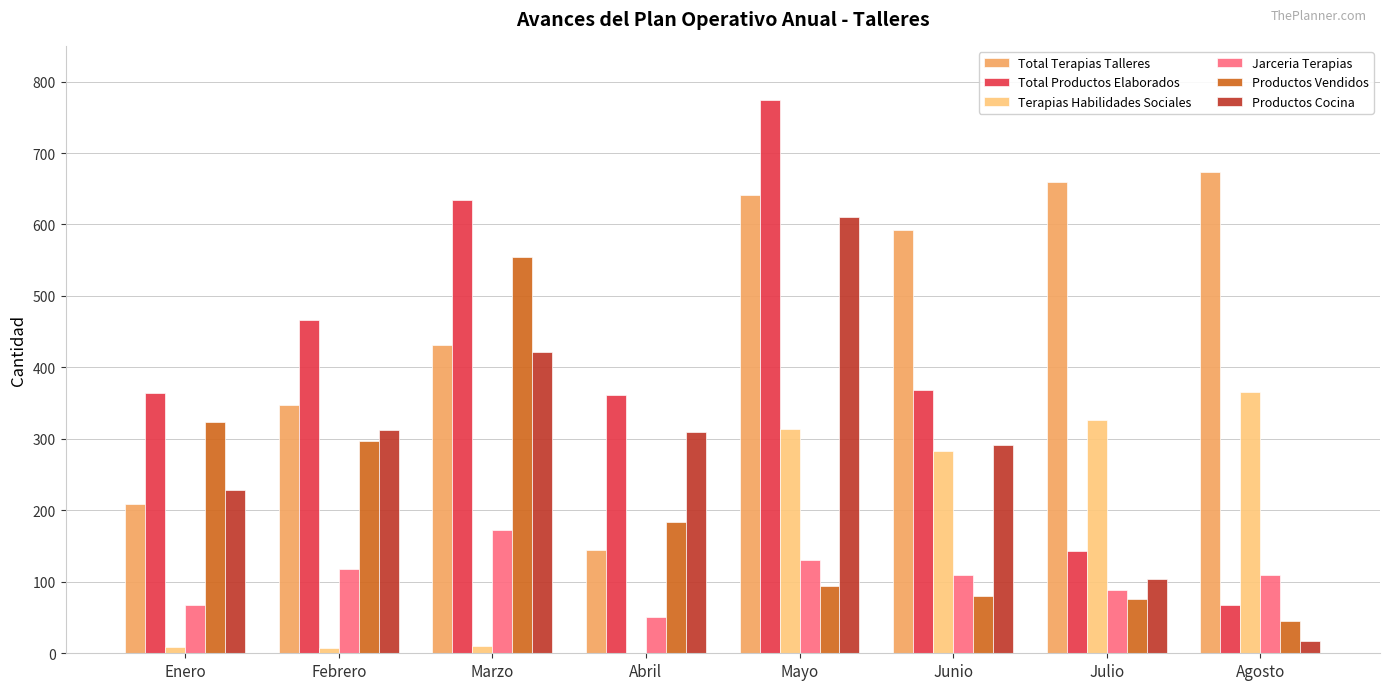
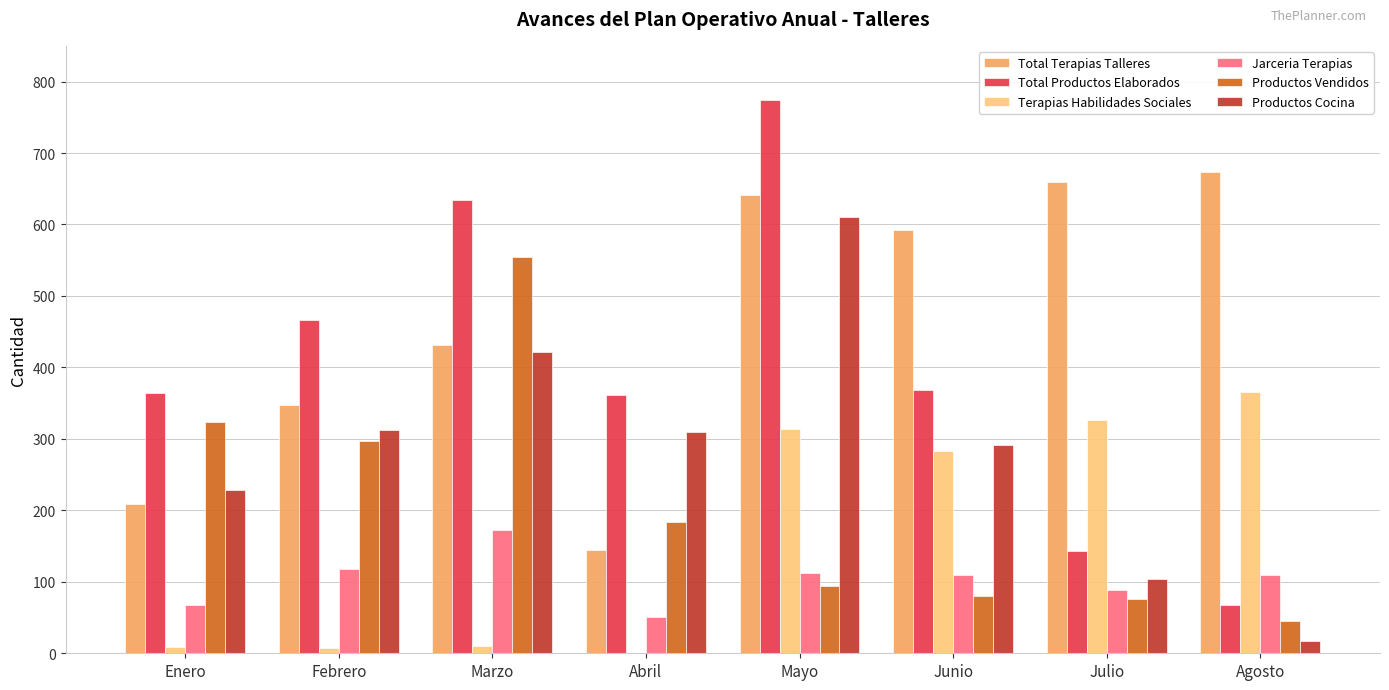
Jarceria Terapias, Mayo: 130 -> 110
